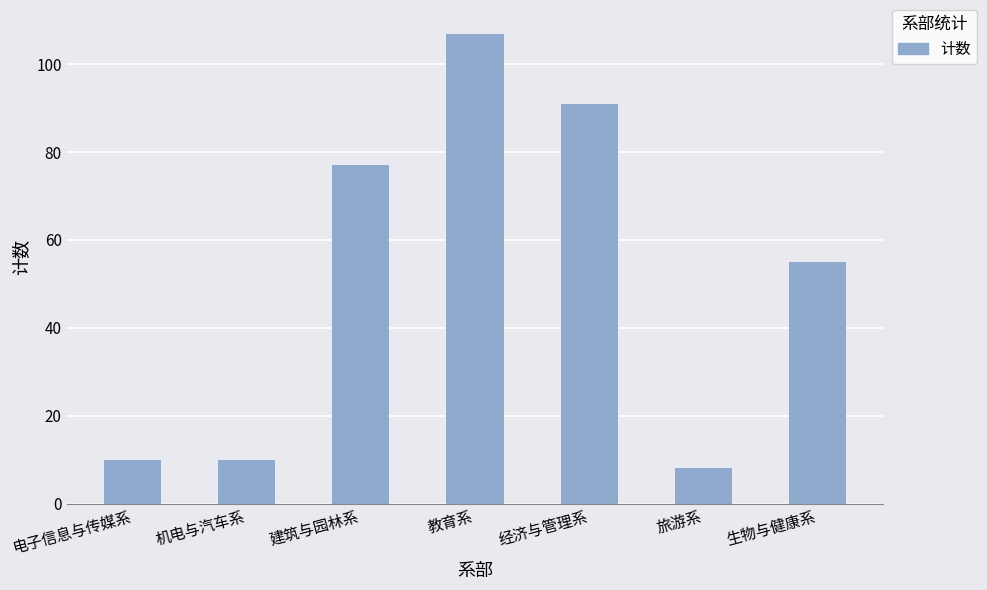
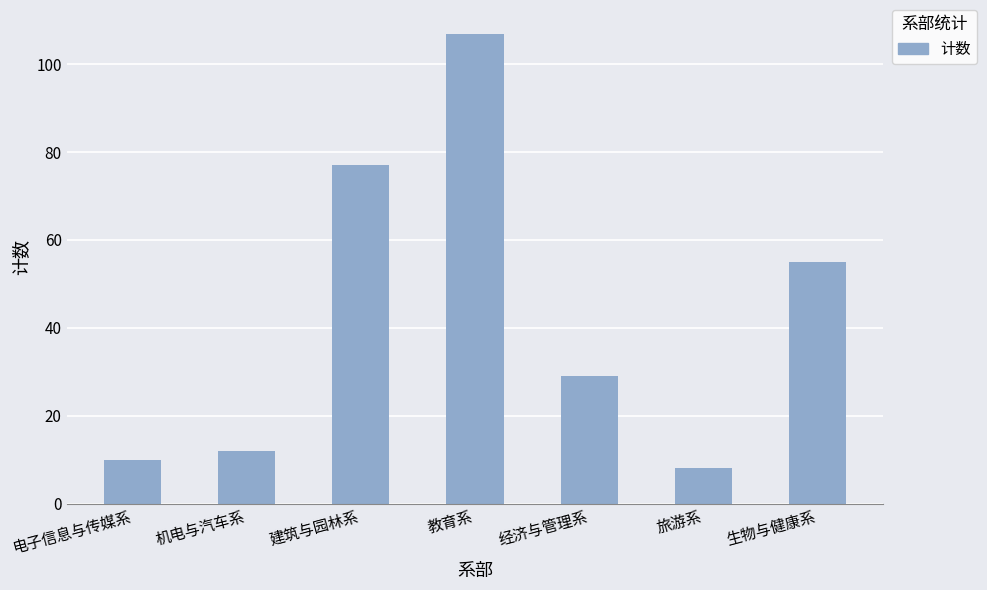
机电与汽车系: 10 -> 12
经济与管理系: 91 -> 29
